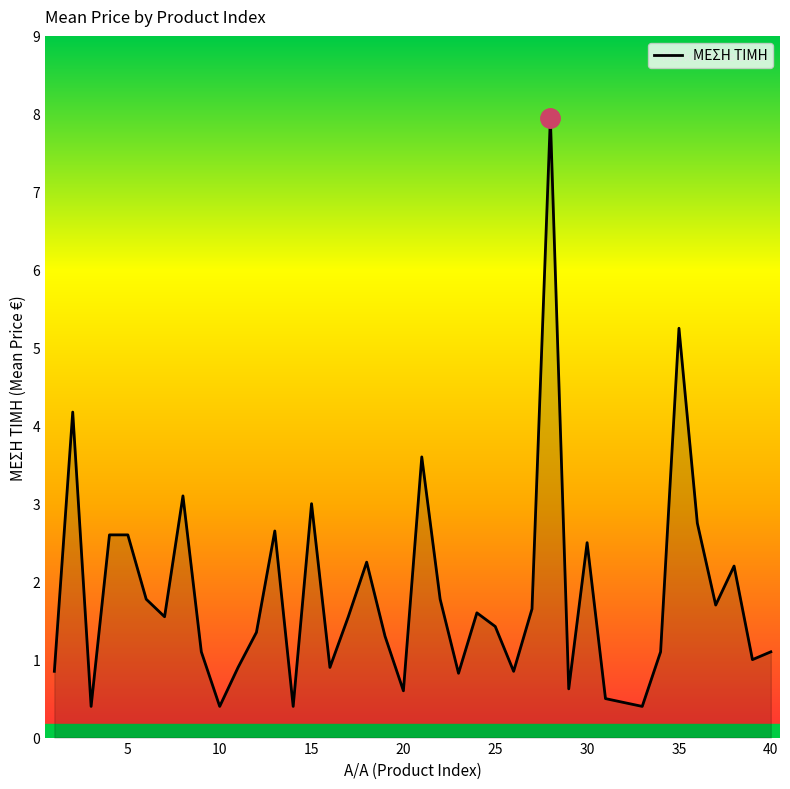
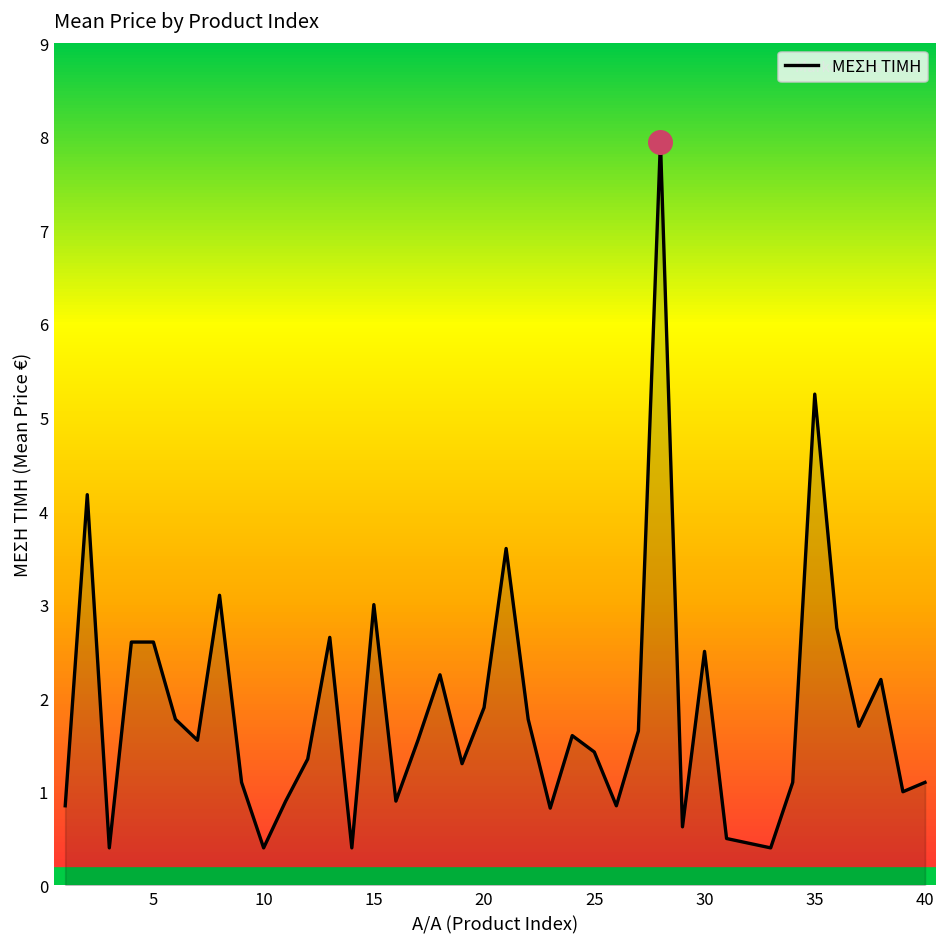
ΜΕΣΗ ΤΙΜΗ, 20: 0.6 -> 1.9
